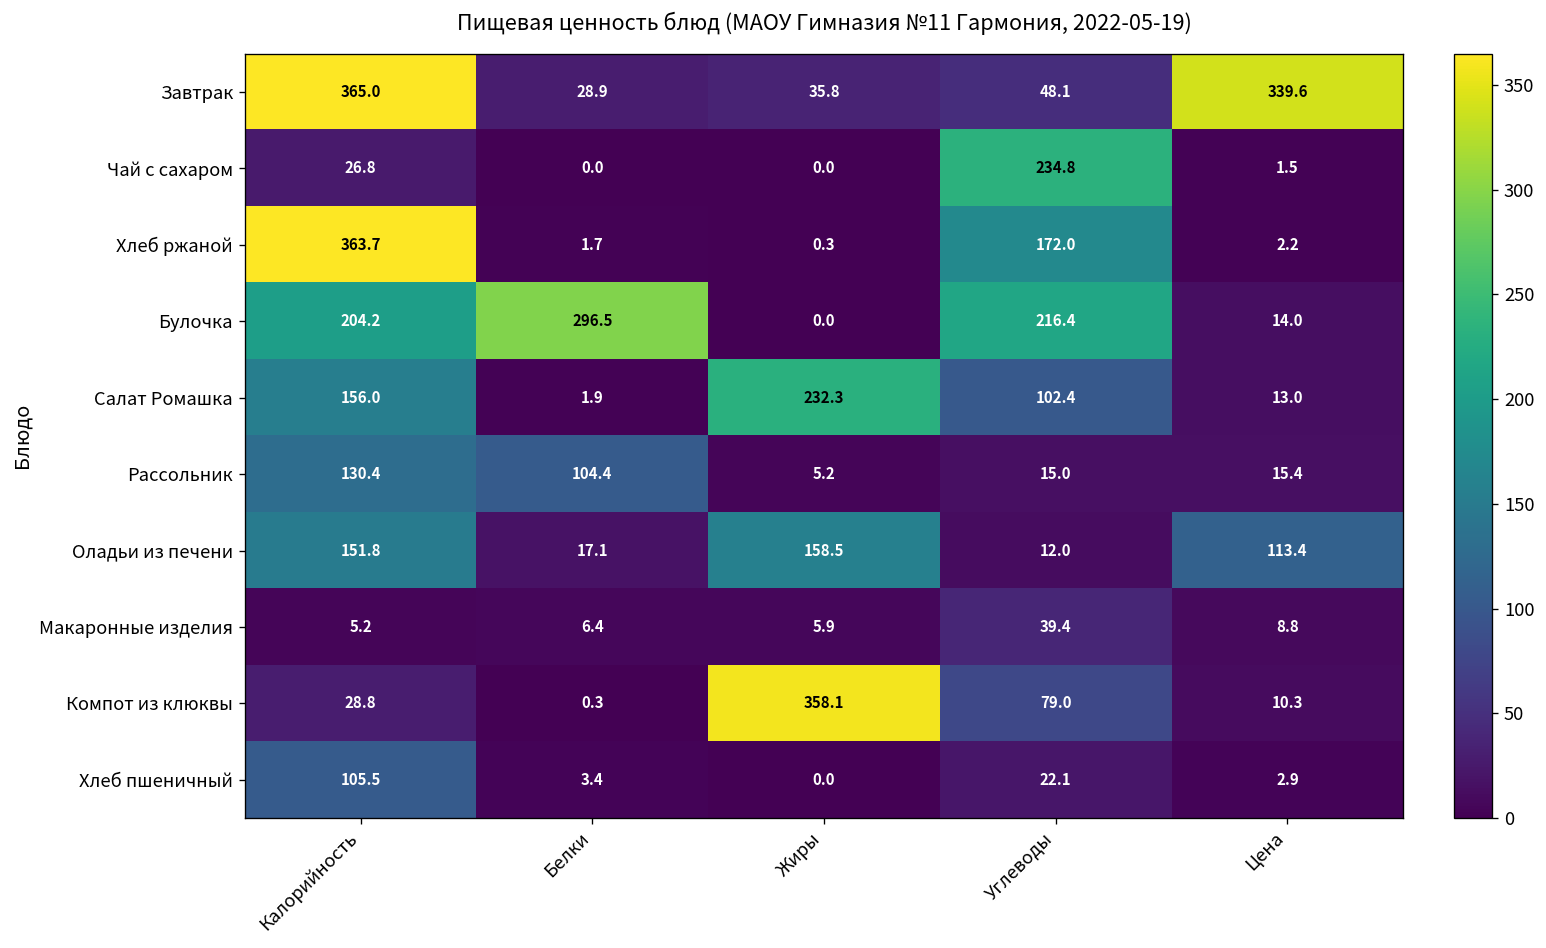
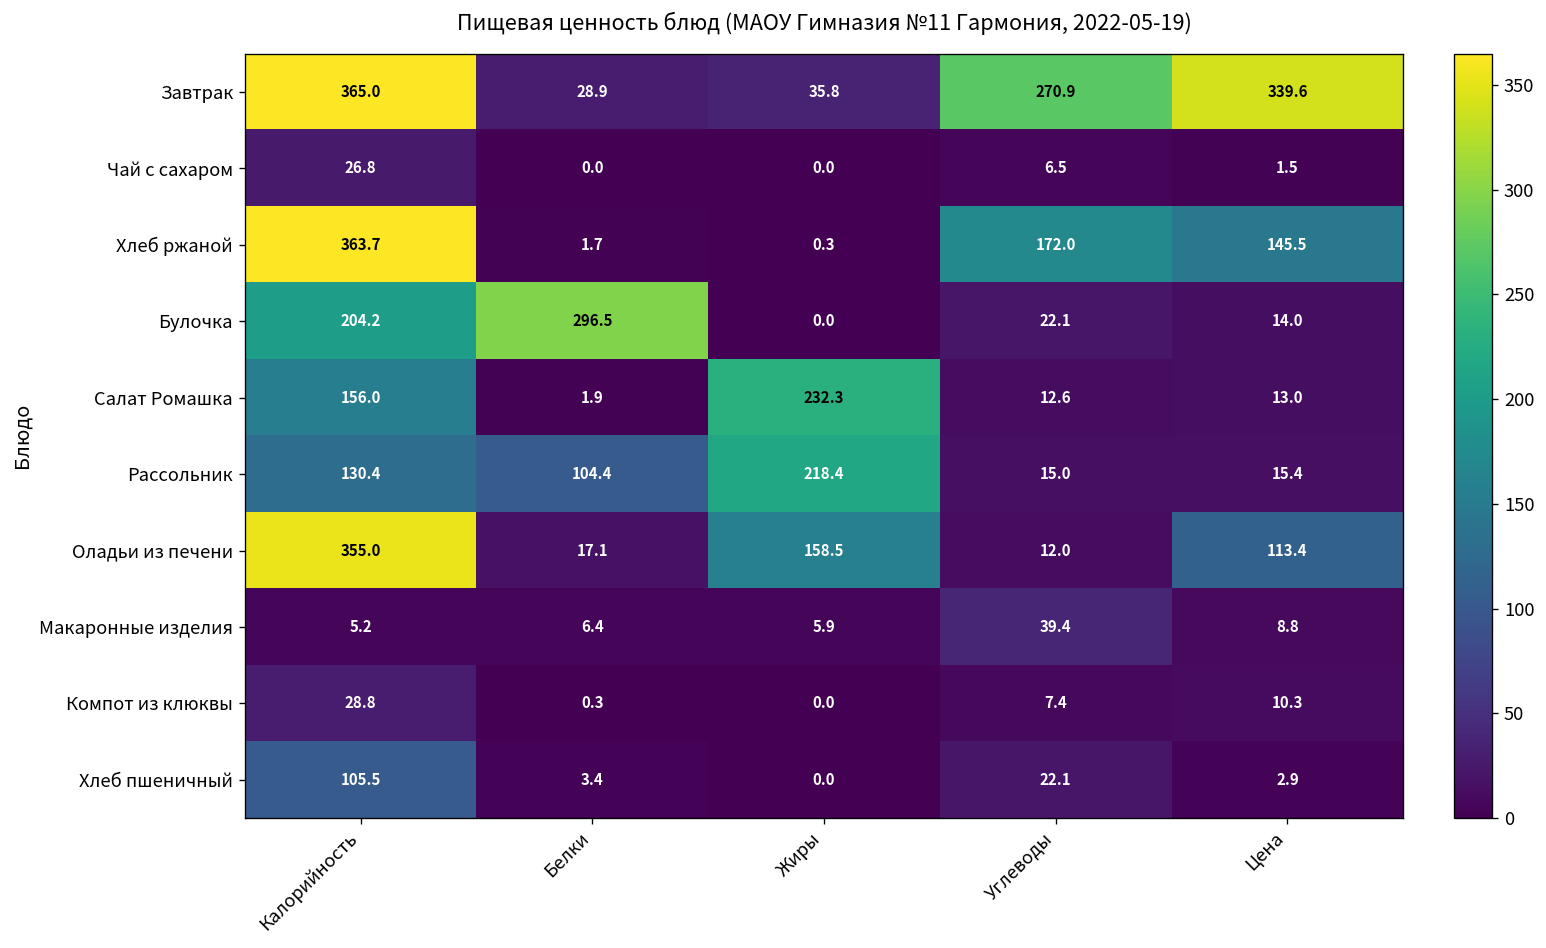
Завтрак, Углеводы: 48.1 -> 270.9
Чай с сахаром, Углеводы: 234.8 -> 6.5
Хлеб ржаной, Цена: 2.2 -> 145.5
Булочка, Углеводы: 216.4 -> 22.1
Салат Ромашка, Углеводы: 102.4 -> 12.6
Рассольник, Жиры: 5.2 -> 218.4
Оладьи из печени, Калорийность: 151.8 -> 355.0
Компот из клюквы, Жиры: 358.1 -> 0.0
Компот из клюквы, Углеводы: 79.0 -> 7.4
